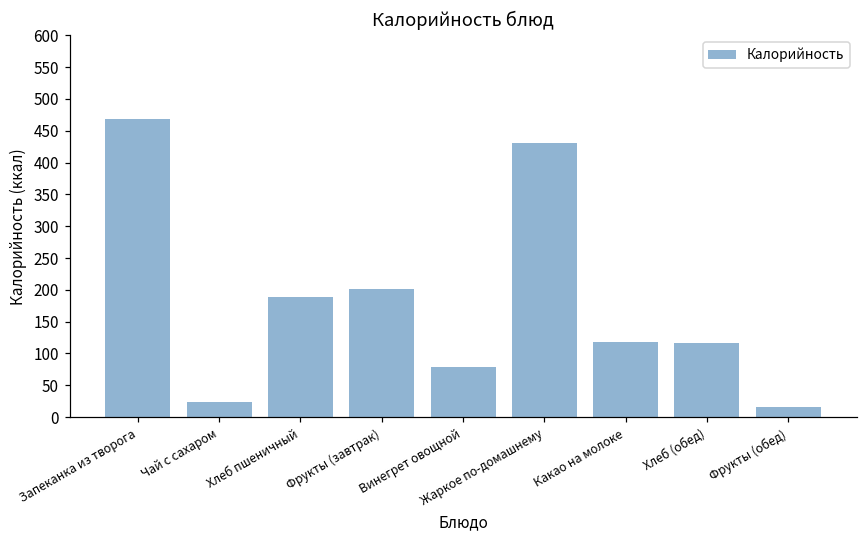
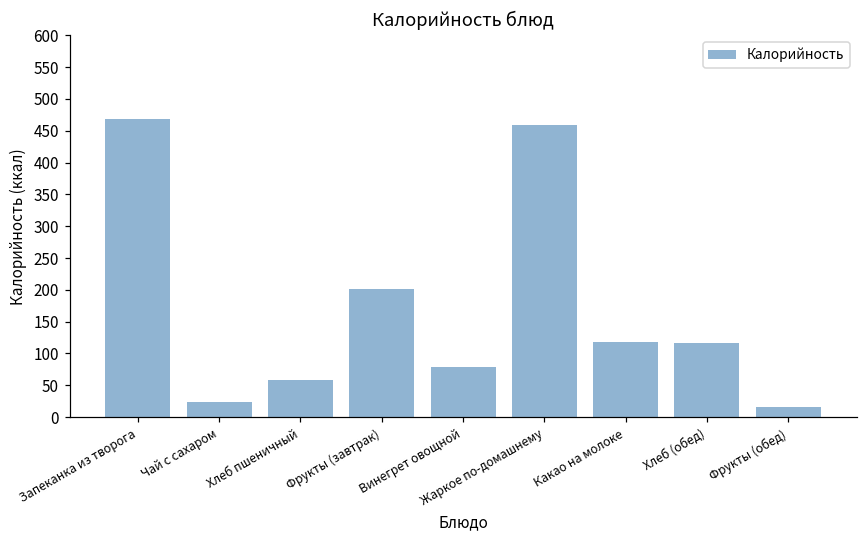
Хлеб пшеничный: 190 -> 60
Жаркое по-домашнему: 430 -> 460
